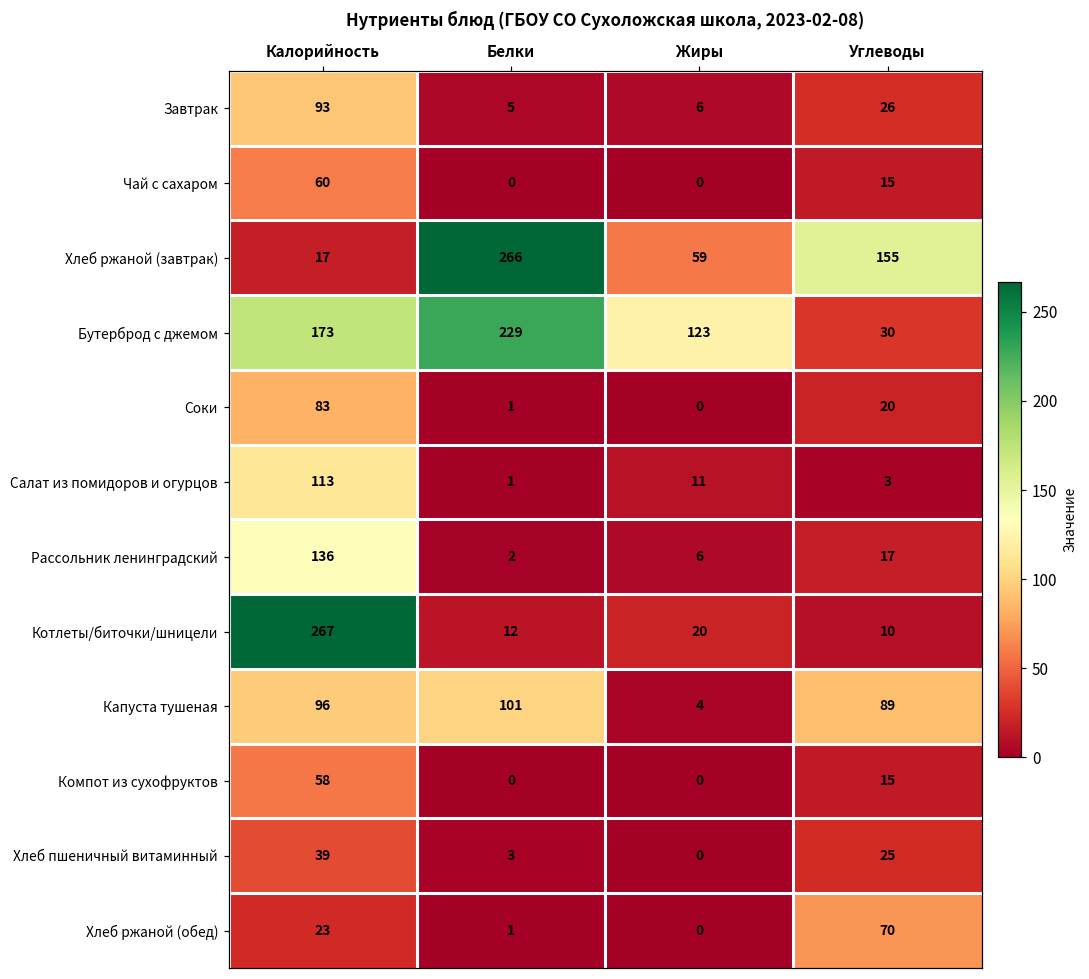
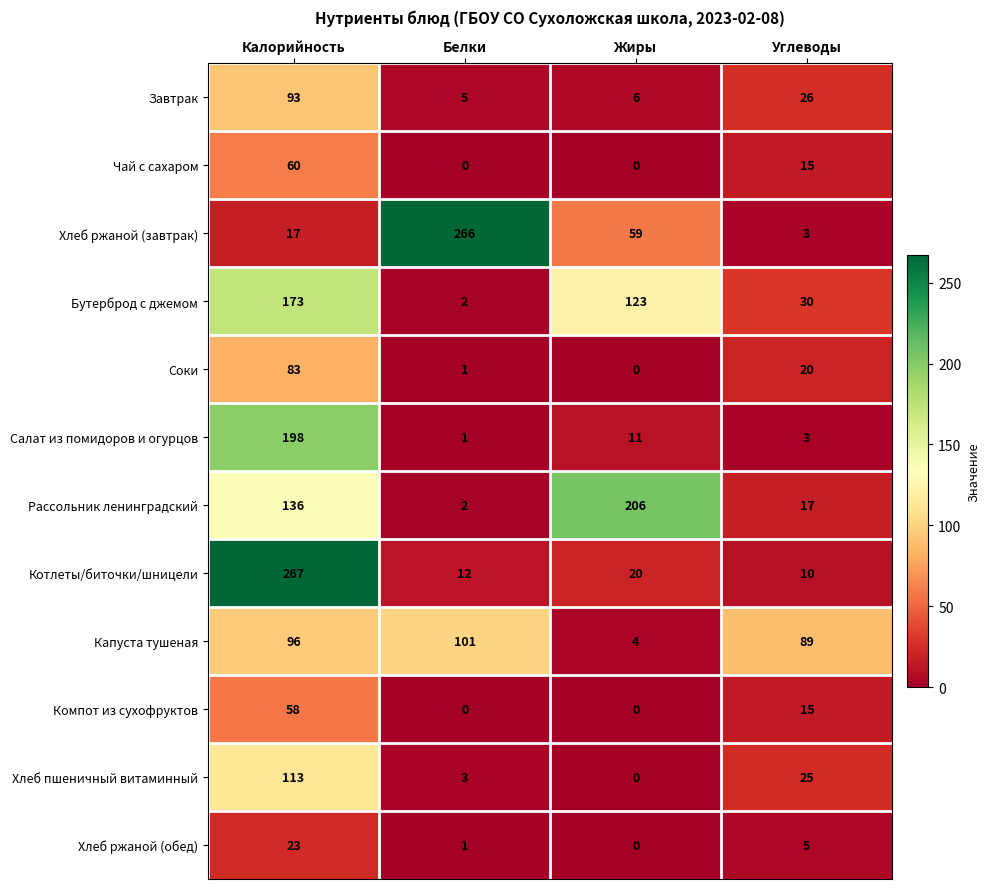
Хлеб ржаной (завтрак), Углеводы: 155 -> 3
Бутерброд с джемом, Белки: 229 -> 2
Салат из помидоров и огурцов, Калорийность: 113 -> 198
Рассольник ленинградский, Жиры: 6 -> 206
Хлеб пшеничный витаминный, Калорийность: 39 -> 113
Хлеб ржаной (обед), Углеводы: 70 -> 5
